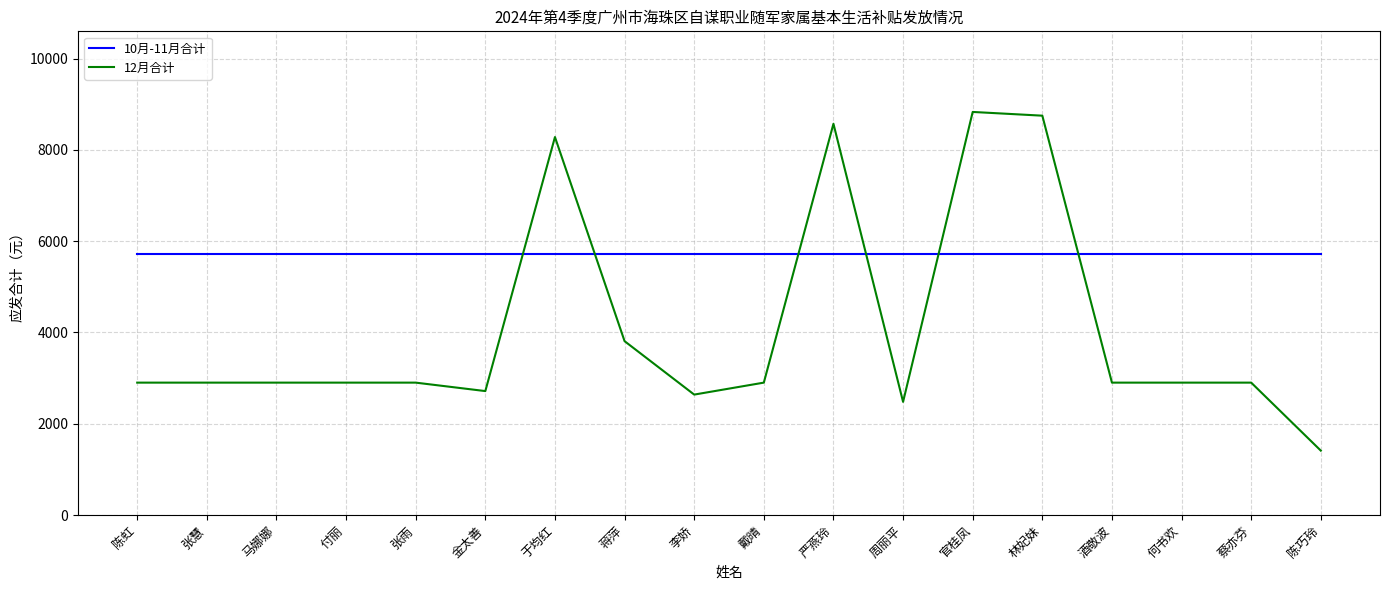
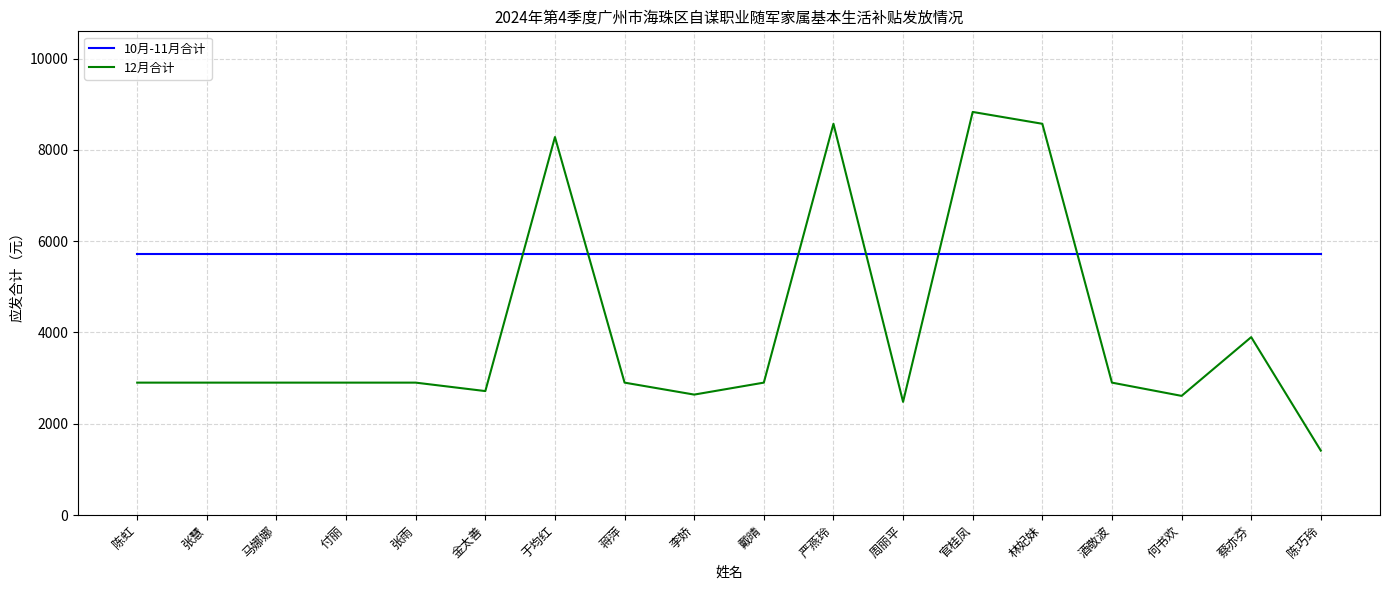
12月合计, 蒋萍: 3800 -> 2900
12月合计, 林妃妹: 8700 -> 8600
12月合计, 何书欢: 2900 -> 2600
12月合计, 蔡亦芬: 2900 -> 3900
